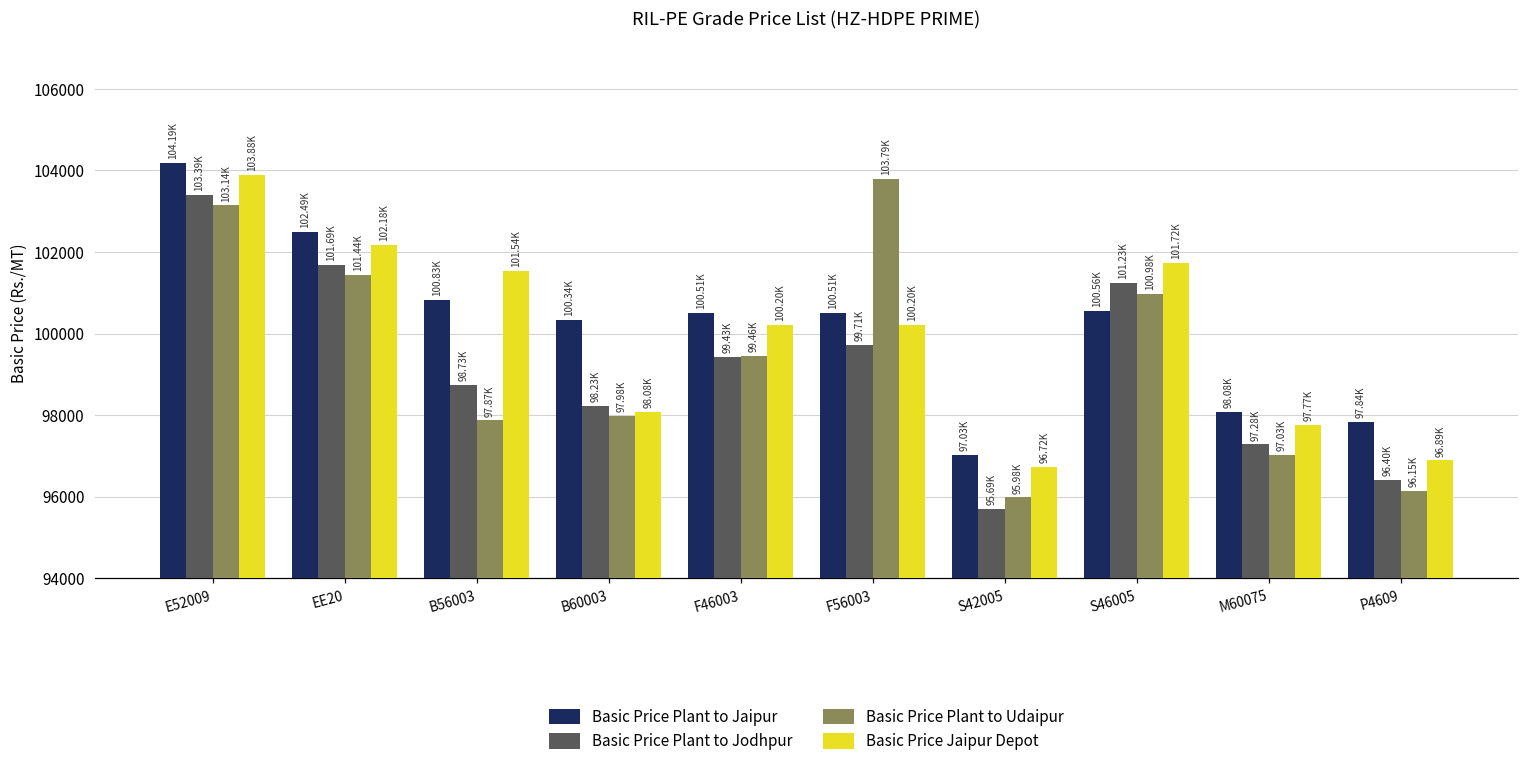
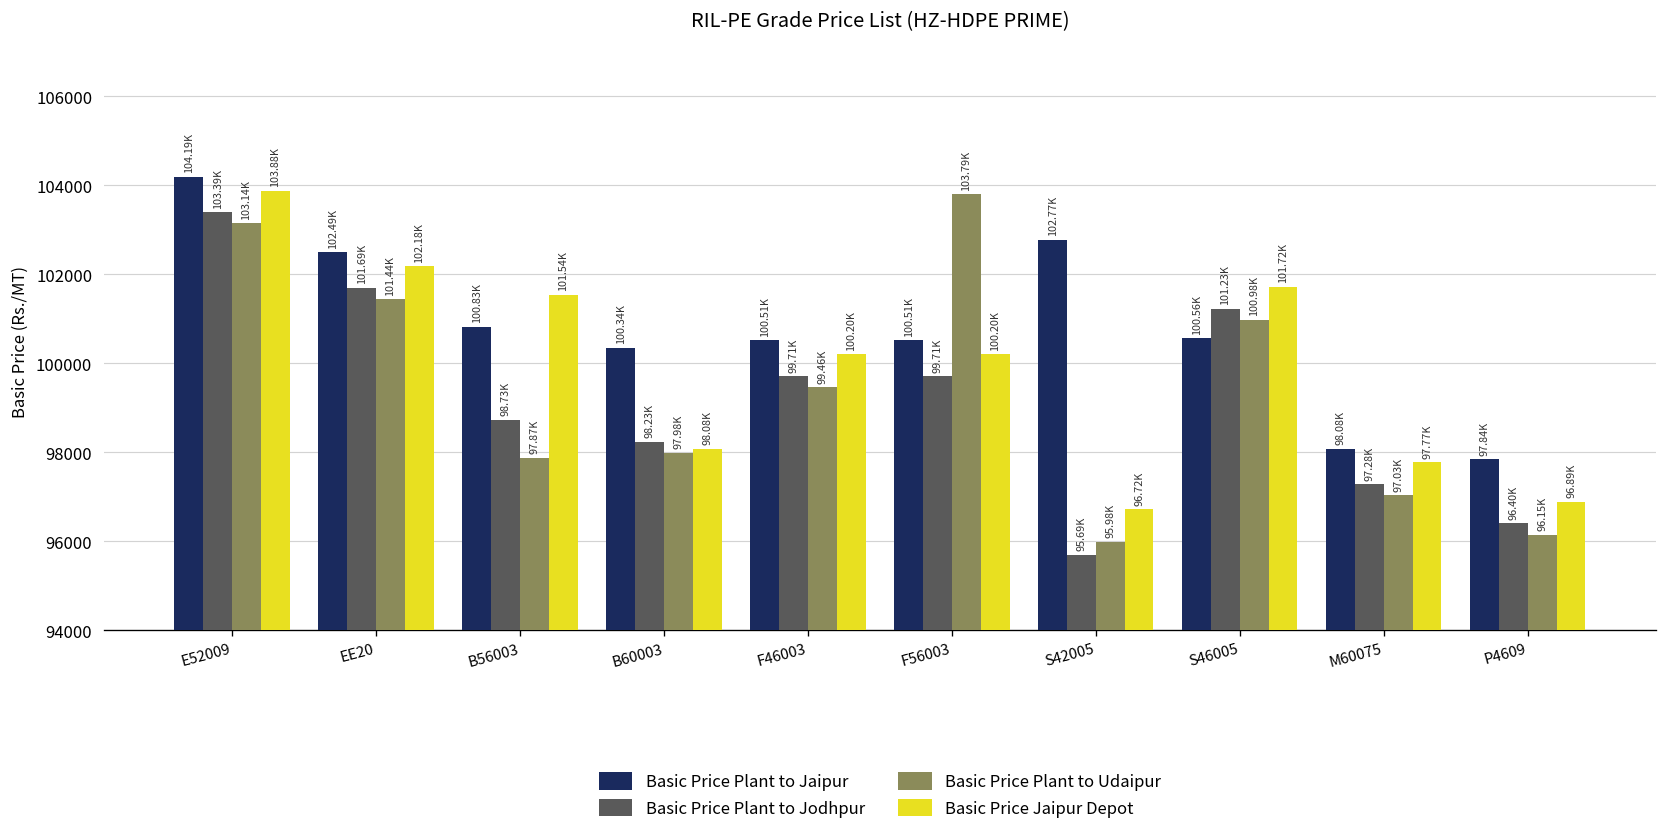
Basic Price Plant to Jodhpur, F46003: 99.43K -> 99.71K
Basic Price Plant to Jaipur, S42005: 97.03K -> 102.77K
